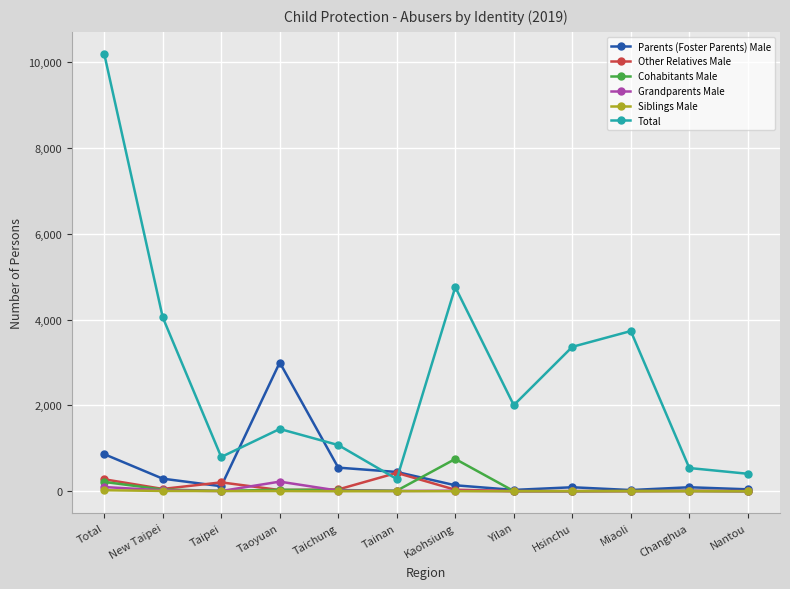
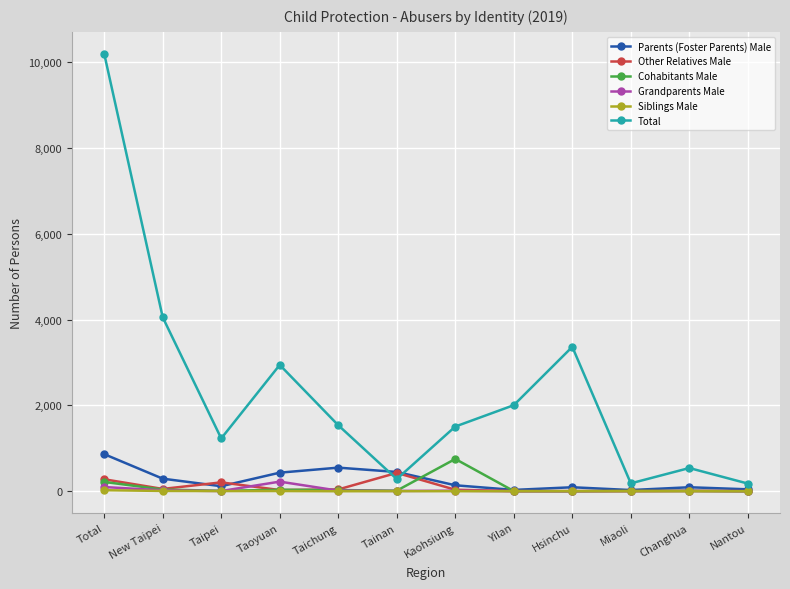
Total, Taipei: 800 -> 1,200
Parents (Foster Parents) Male, Taoyuan: 3,000 -> 400
Total, Taoyuan: 1,500 -> 2,900
Total, Taichung: 1,100 -> 1,500
Total, Kaohsiung: 4,800 -> 1,500
Total, Miaoli: 3,700 -> 200
Total, Nantou: 400 -> 200
